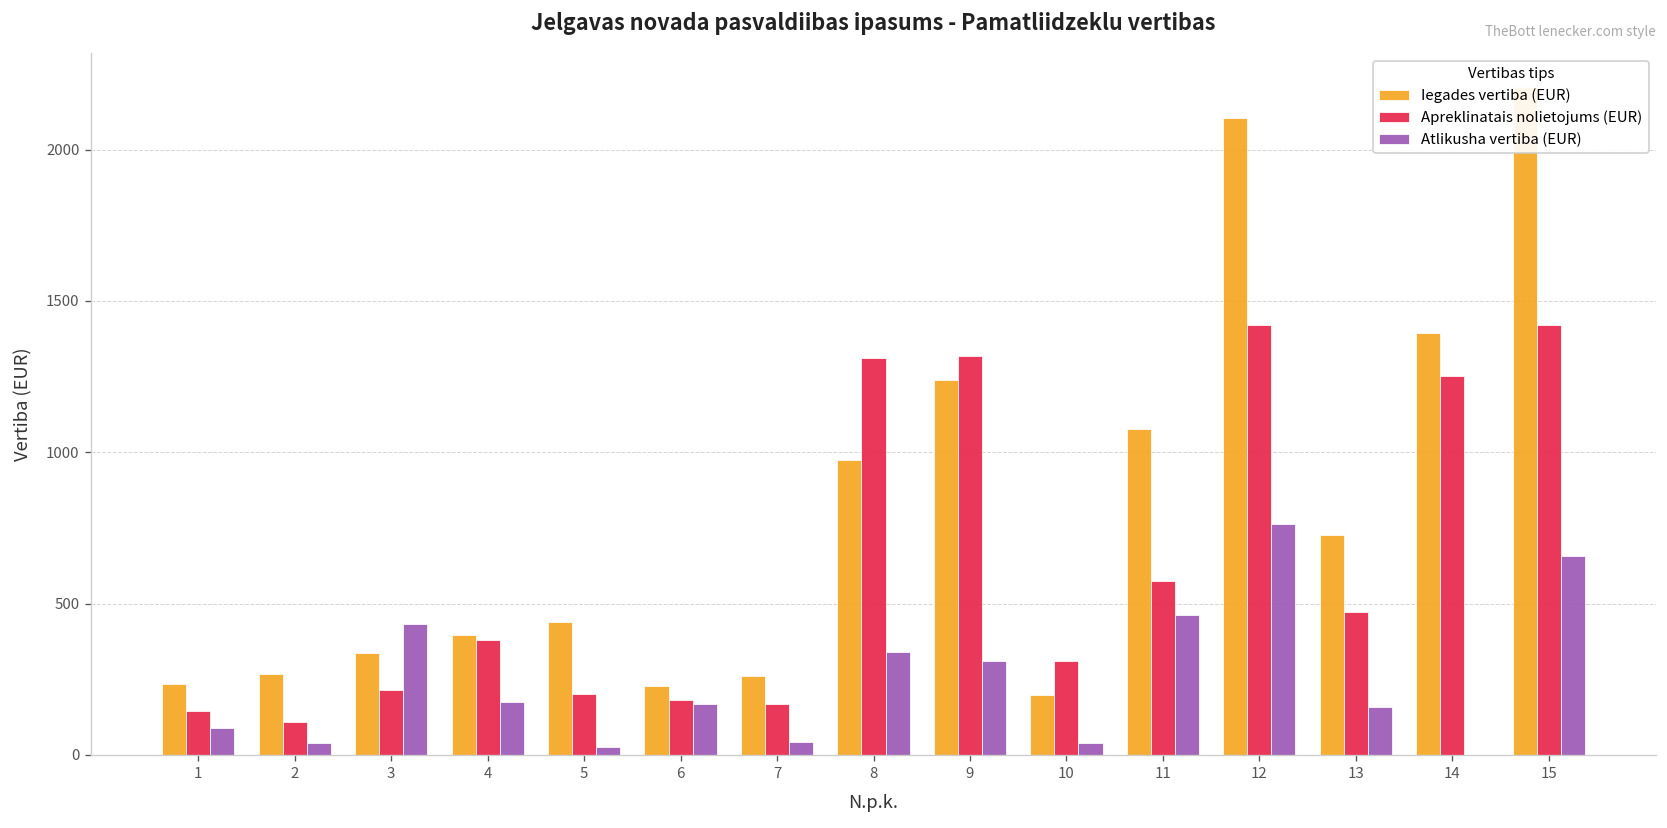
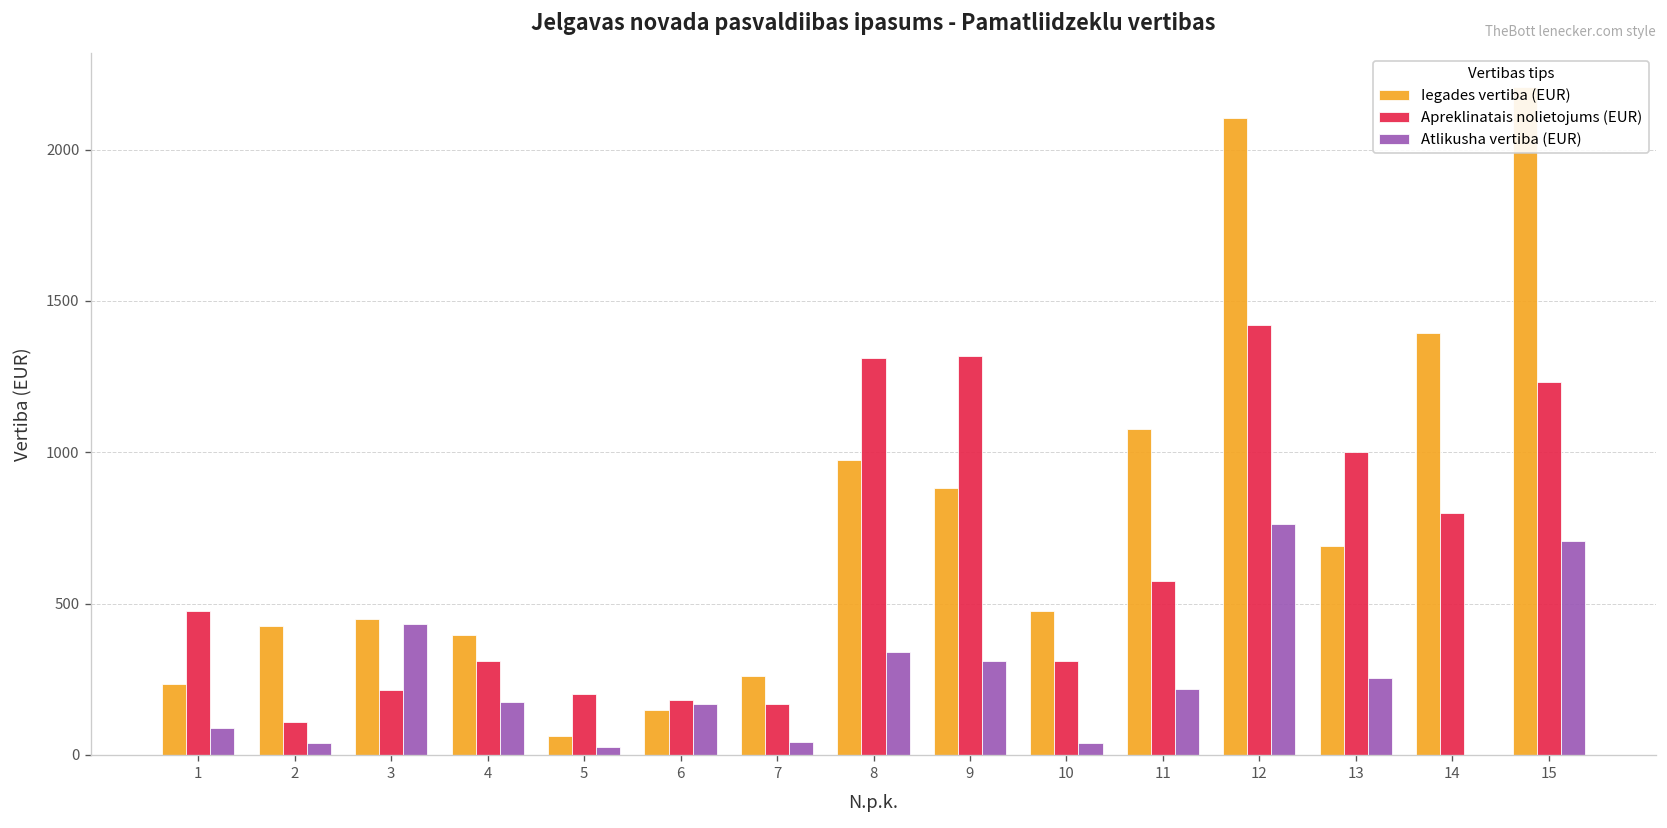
Apreklinatais nolietojums (EUR), 1: 140 -> 470
Iegades vertiba (EUR), 2: 270 -> 420
Iegades vertiba (EUR), 3: 340 -> 450
Apreklinatais nolietojums (EUR), 4: 380 -> 310
Iegades vertiba (EUR), 5: 440 -> 60
Iegades vertiba (EUR), 6: 230 -> 150
Iegades vertiba (EUR), 9: 1240 -> 880
Iegades vertiba (EUR), 10: 200 -> 480
Atlikusha vertiba (EUR), 11: 460 -> 220
Iegades vertiba (EUR), 13: 730 -> 690
Apreklinatais nolietojums (EUR), 13: 470 -> 1000
Atlikusha vertiba (EUR), 13: 160 -> 250
Apreklinatais nolietojums (EUR), 14: 1250 -> 800
Apreklinatais nolietojums (EUR), 15: 1420 -> 1230
Atlikusha vertiba (EUR), 15: 660 -> 710
